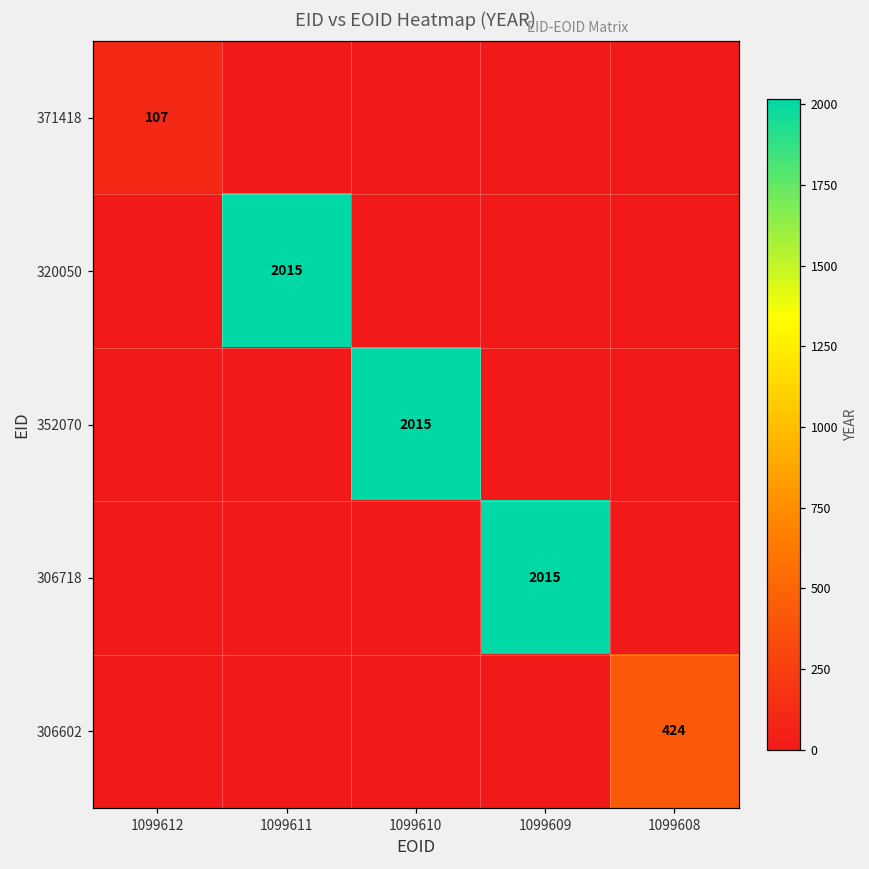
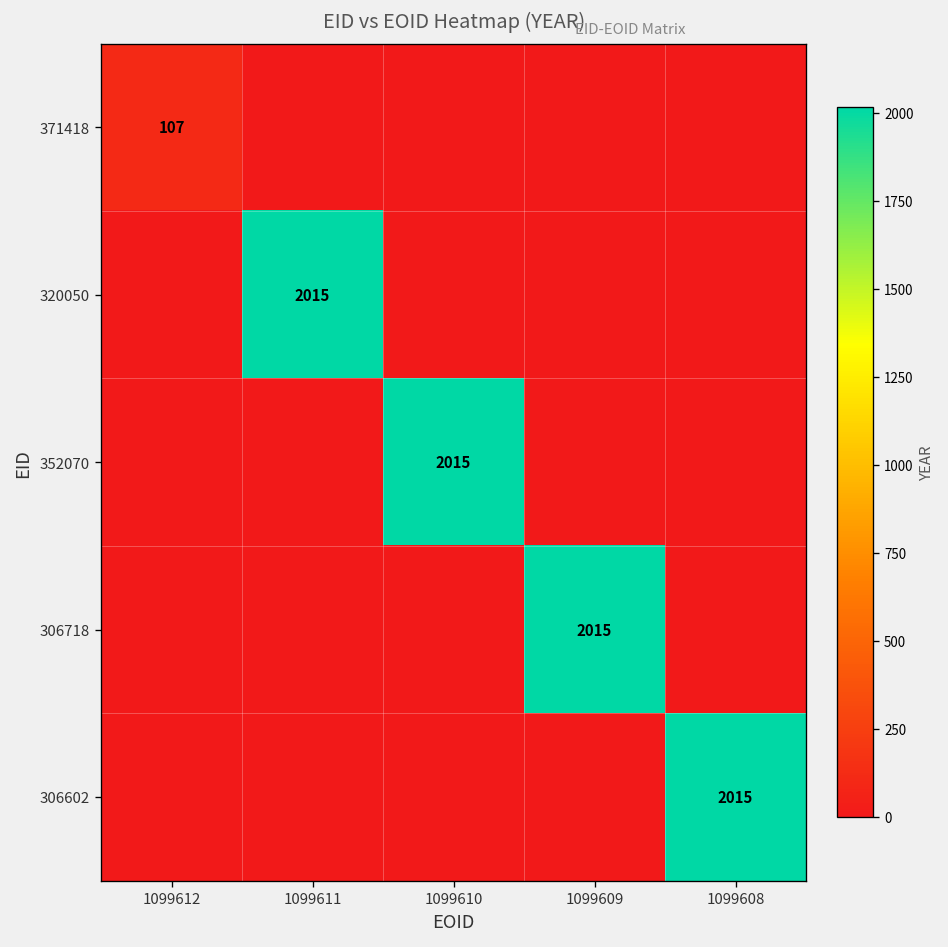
306602, 1099608: 424 -> 2015
